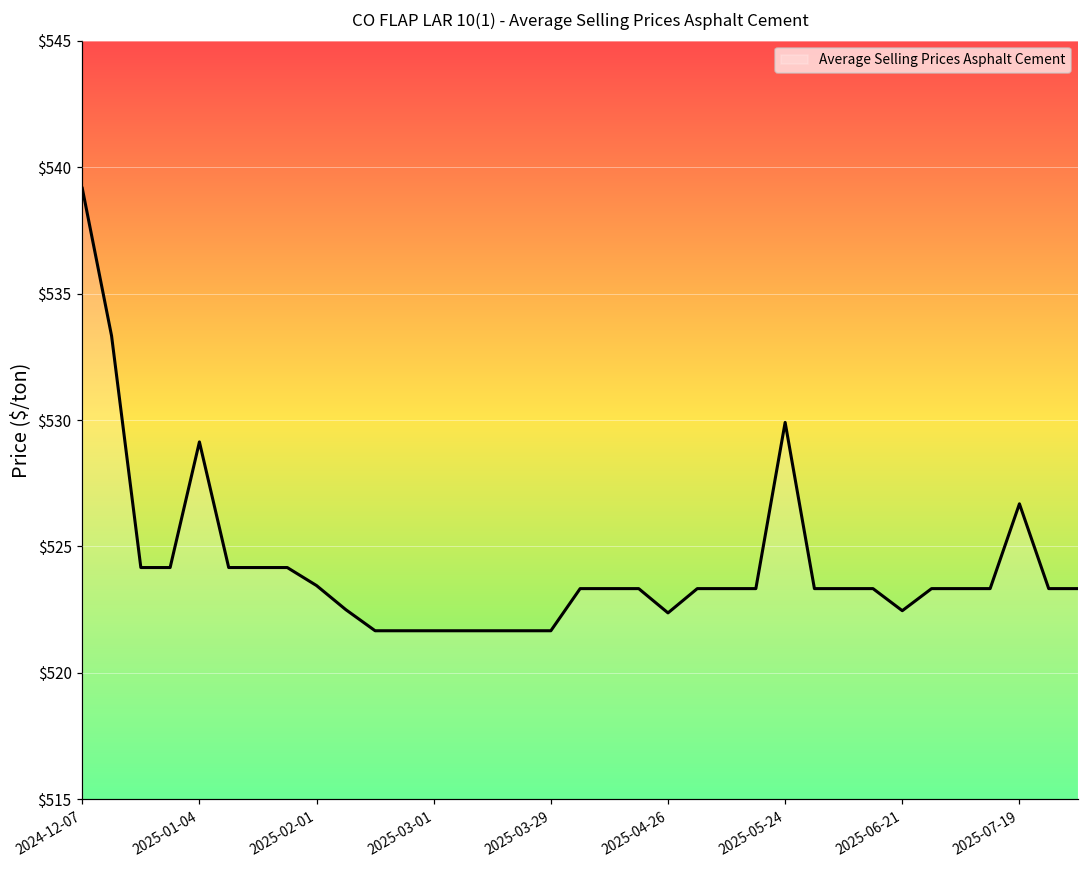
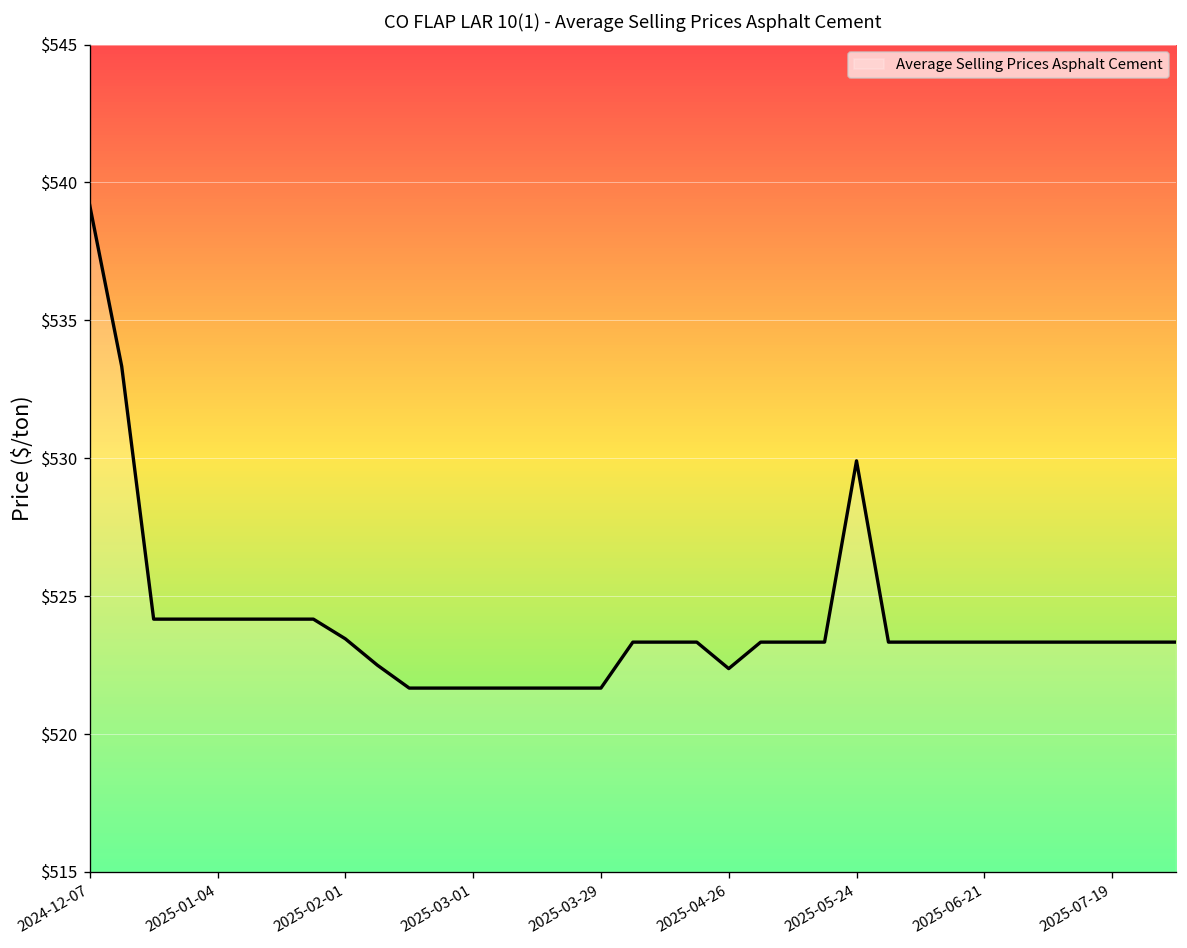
2025-01-04: $529.1 -> $524.2
2025-06-21: $522.5 -> $523.3
2025-07-19: $526.7 -> $523.3
